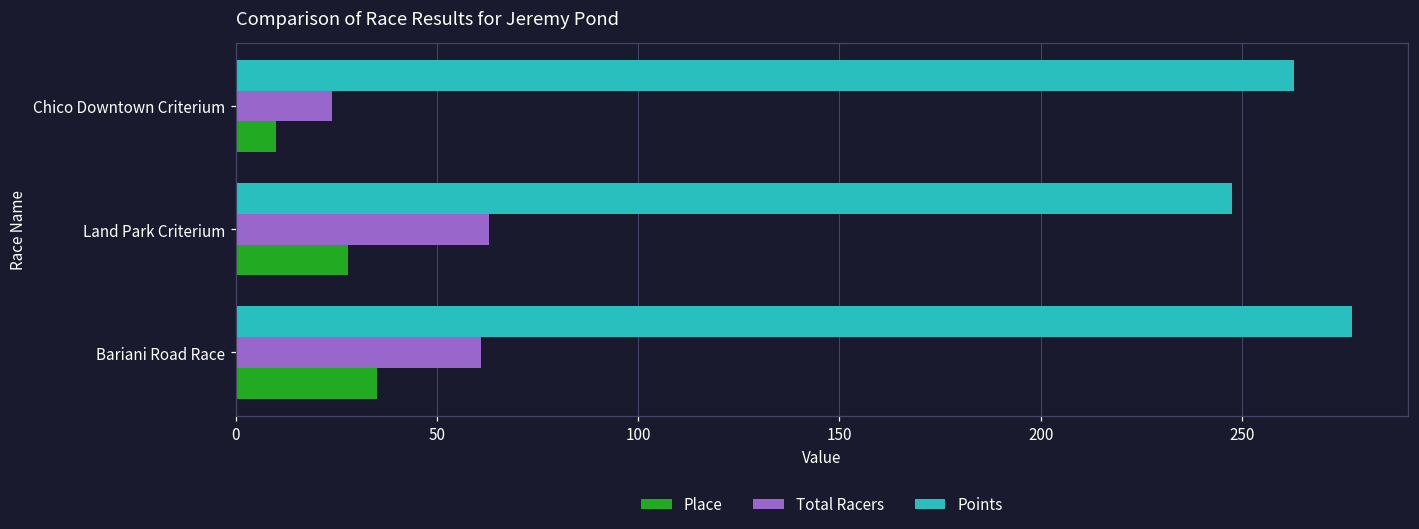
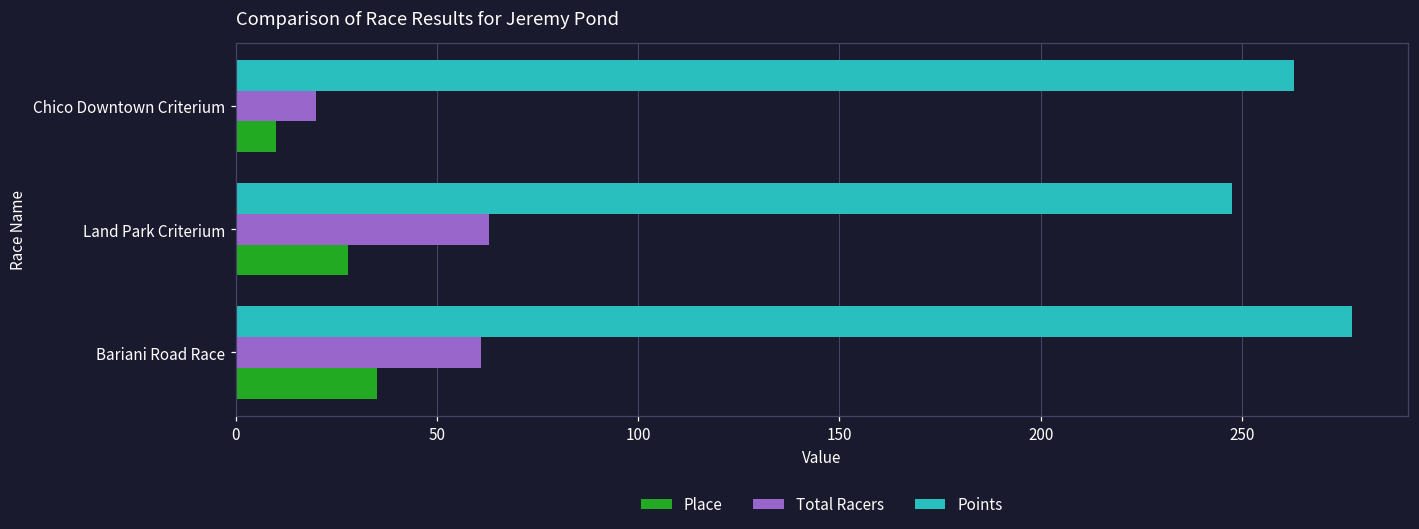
Total Racers, Chico Downtown Criterium: 24 -> 20
